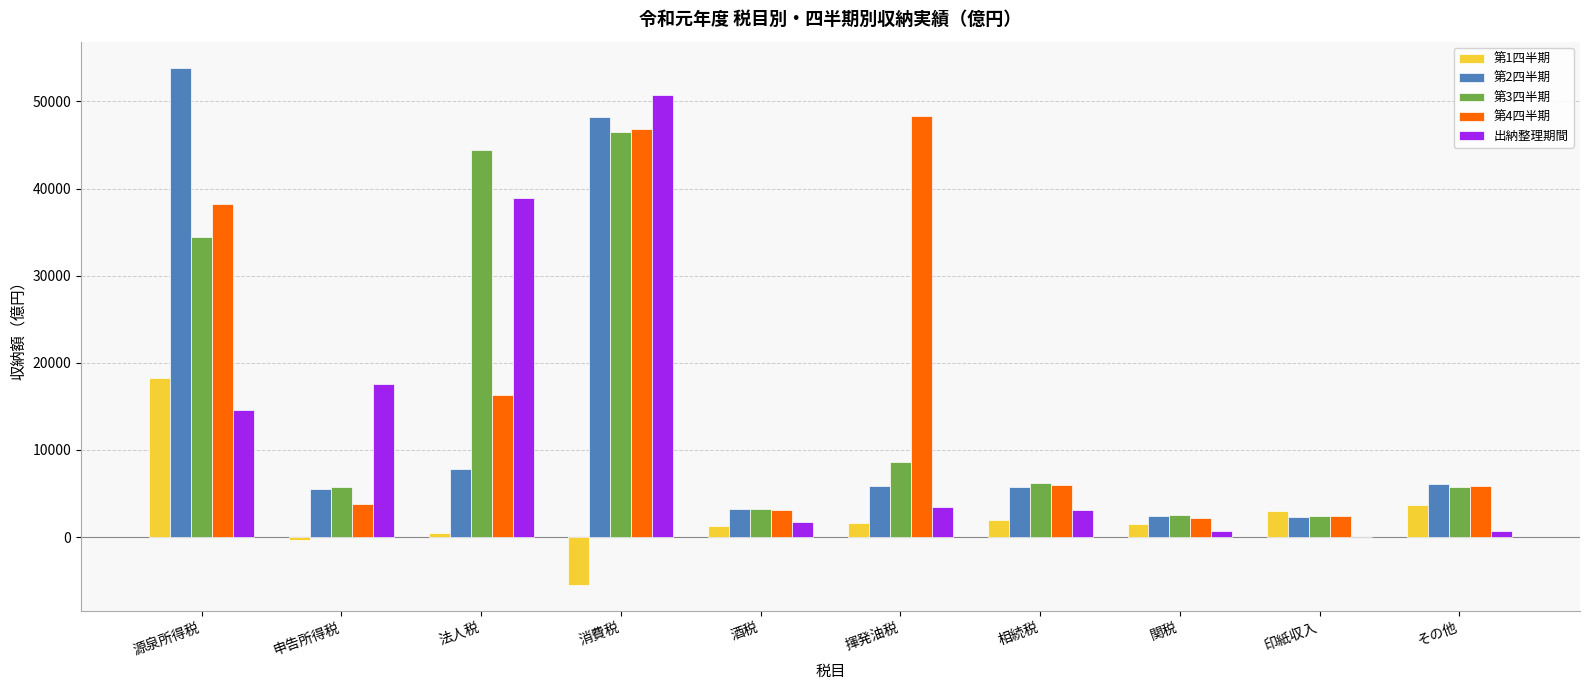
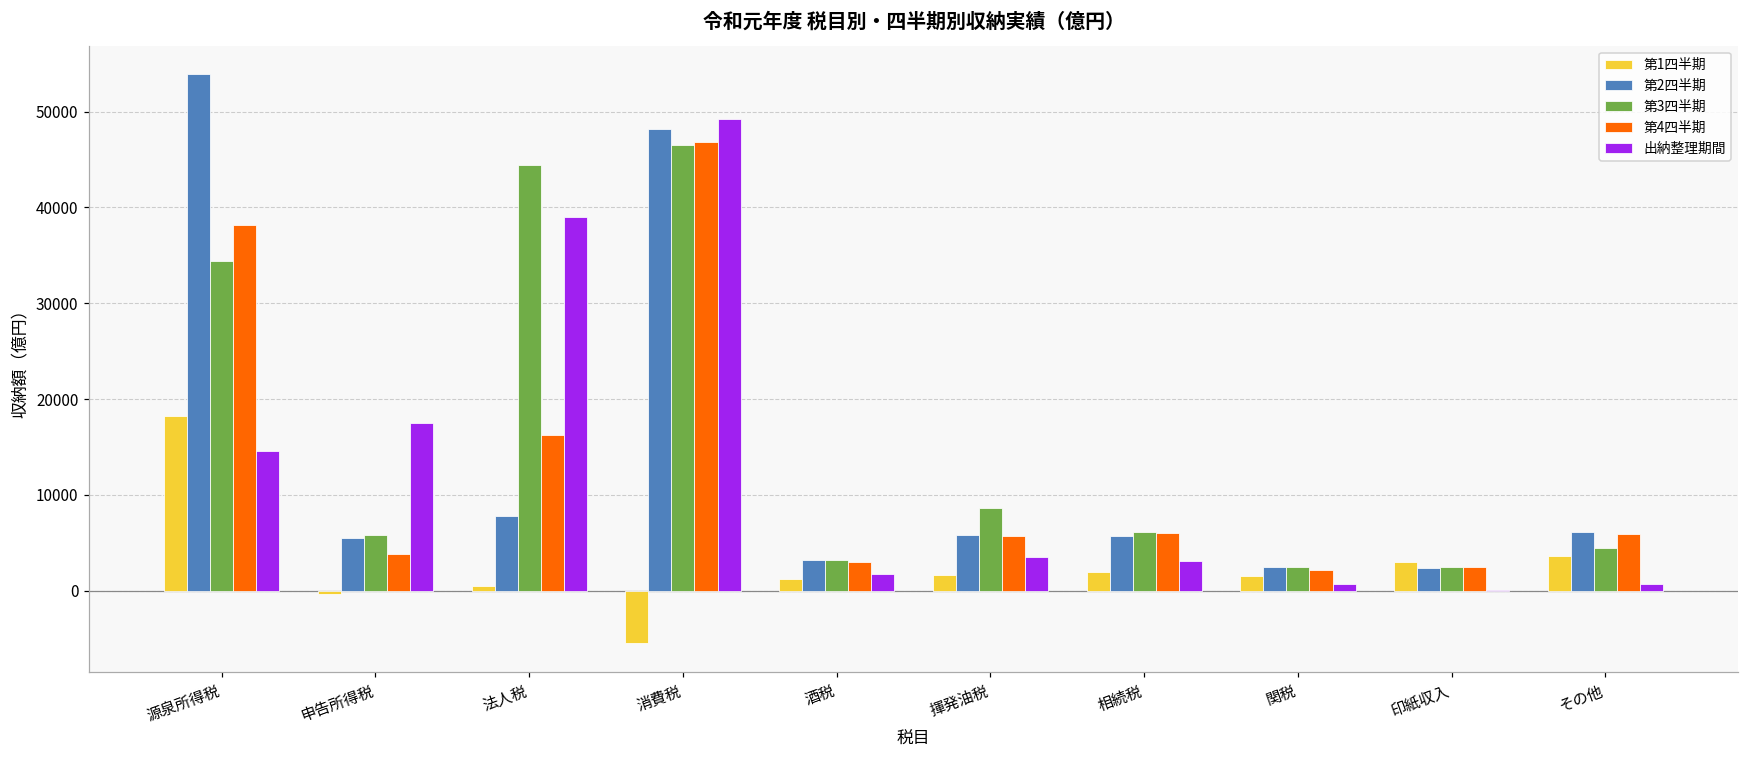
出納整理期間, 消費税: 51000 -> 49000
第4四半期, 揮発油税: 48000 -> 6000
第3四半期, その他: 6000 -> 4000
